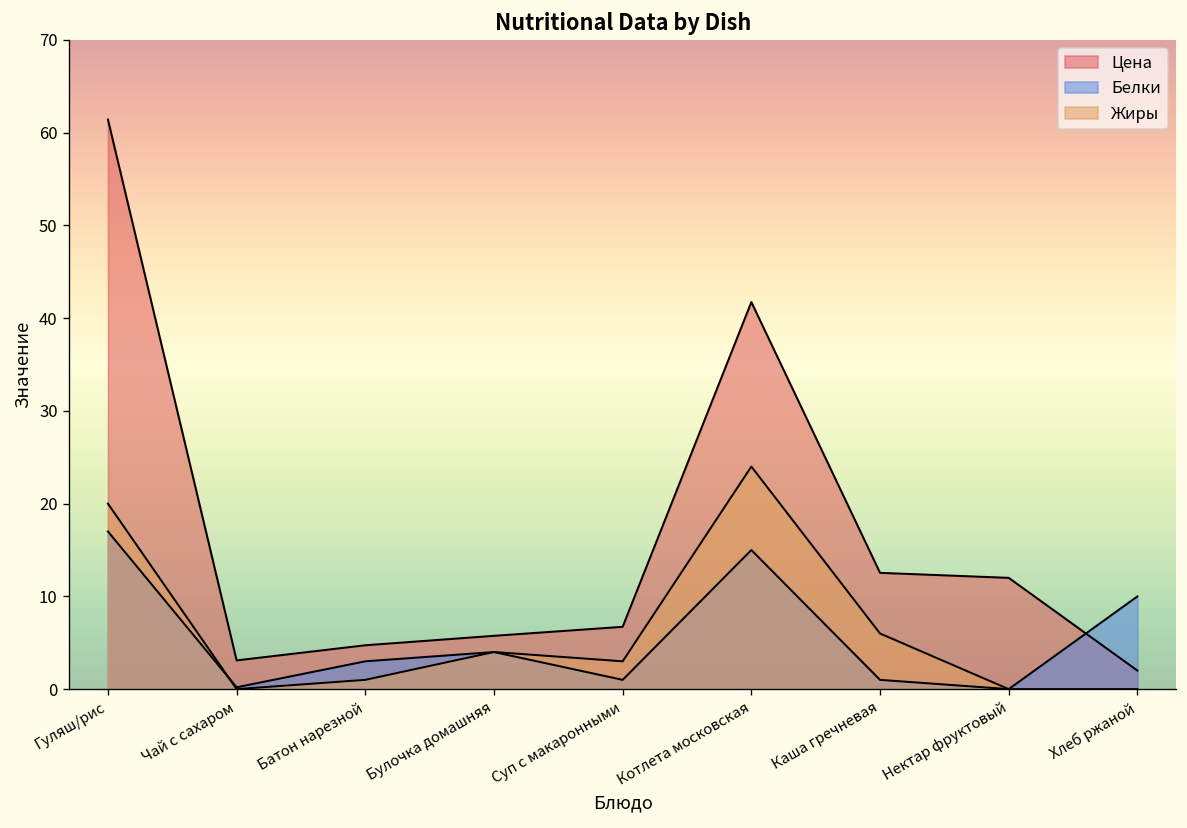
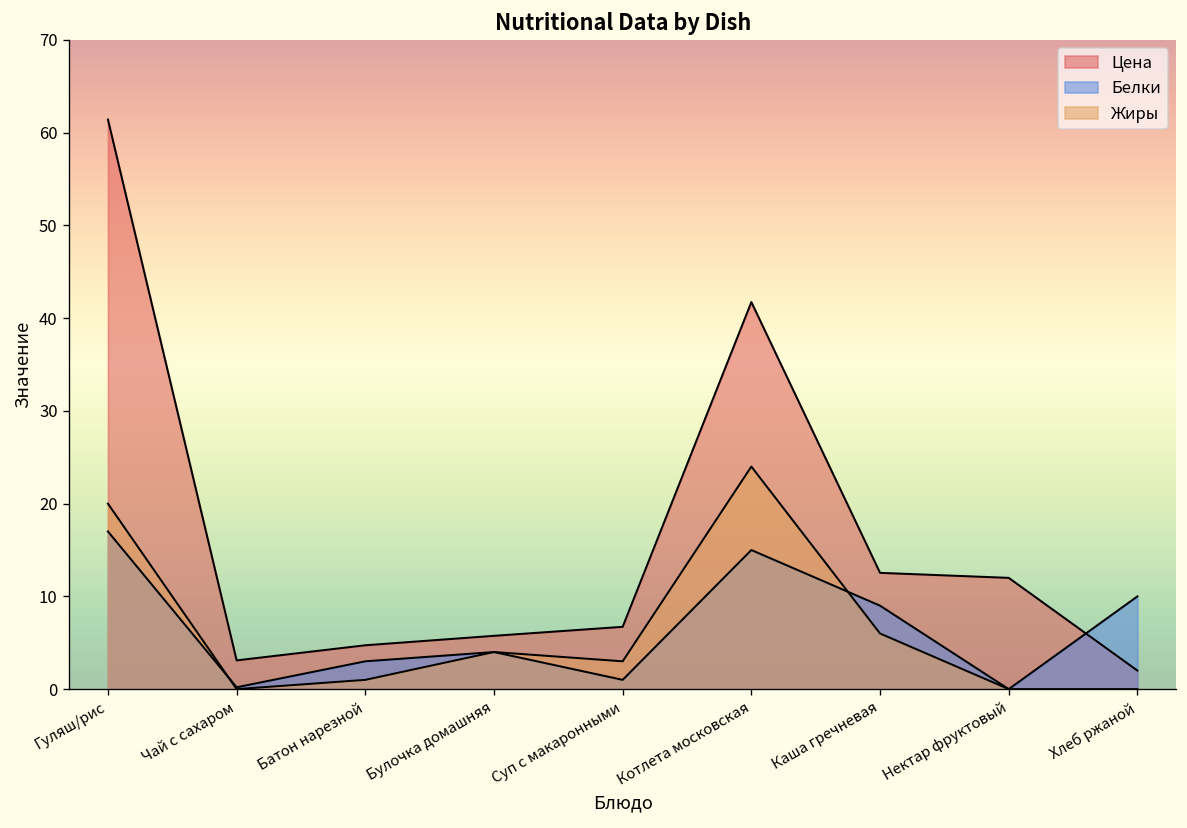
Белки, Каша гречневая: 1 -> 9
